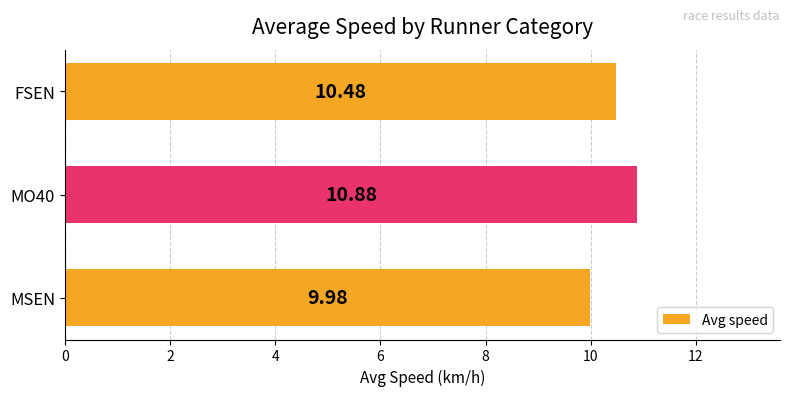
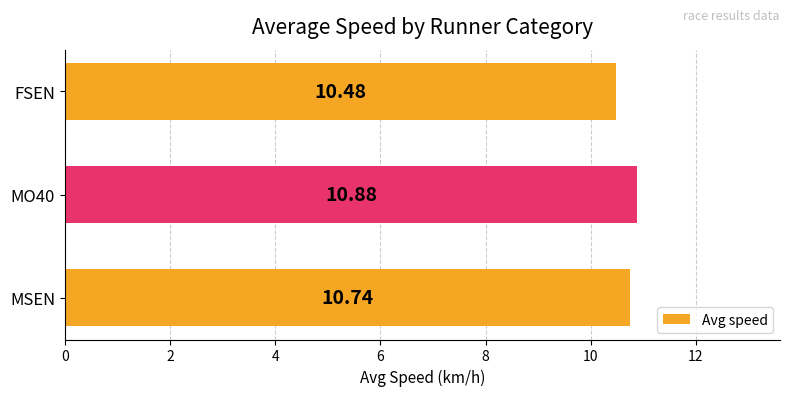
MSEN: 9.98 -> 10.74
